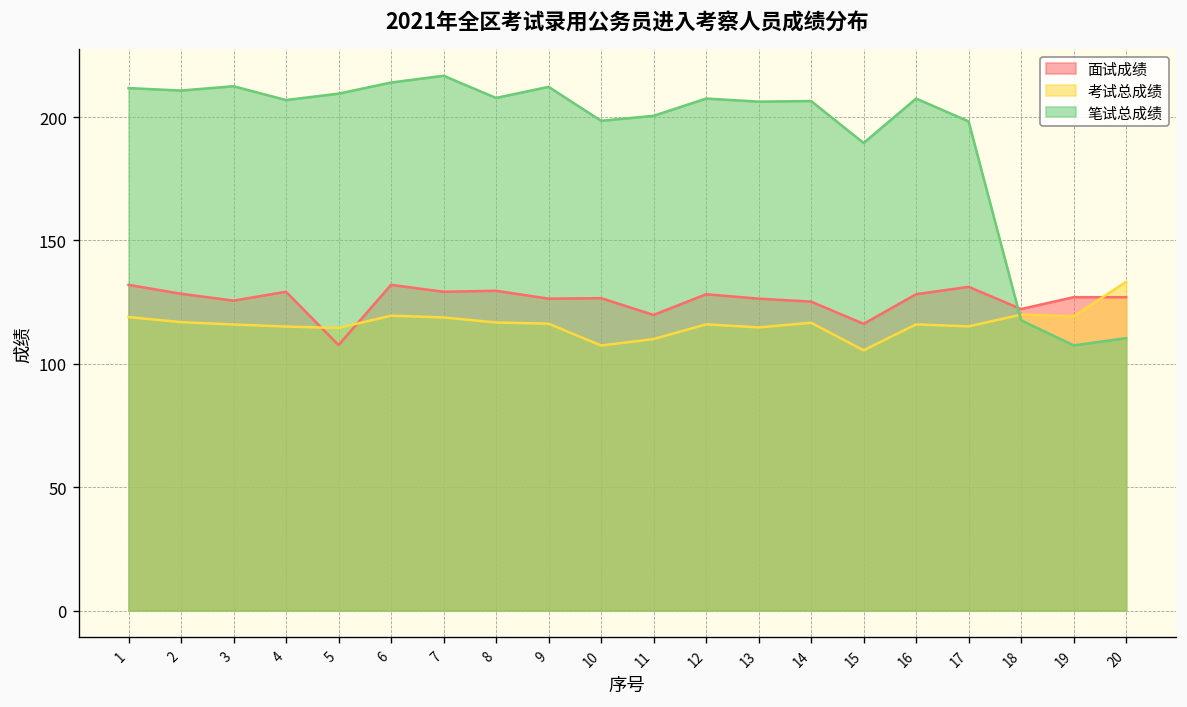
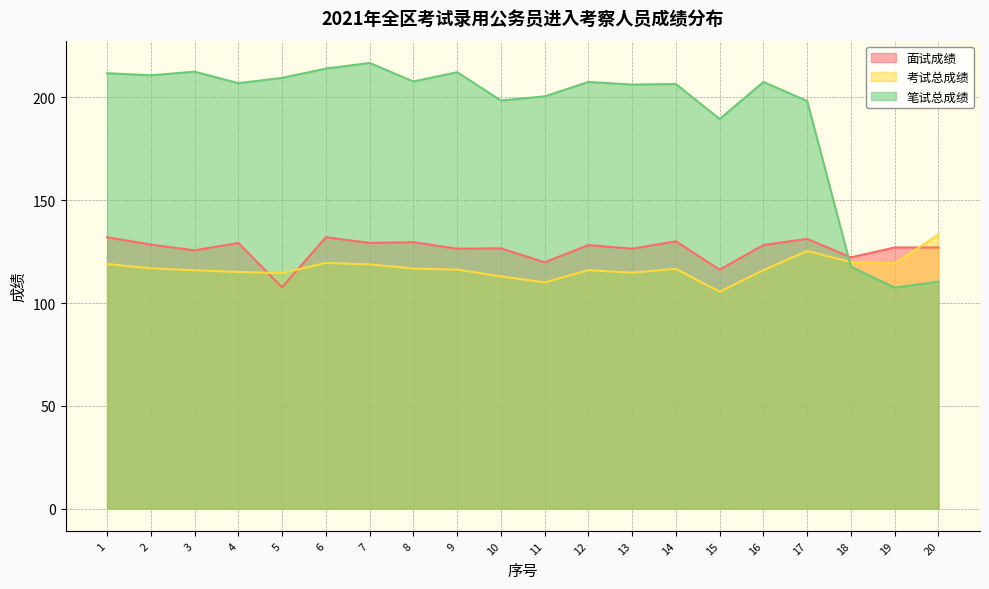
考试总成绩, 10: 107 -> 113
面试成绩, 14: 125 -> 130
考试总成绩, 17: 115 -> 125
